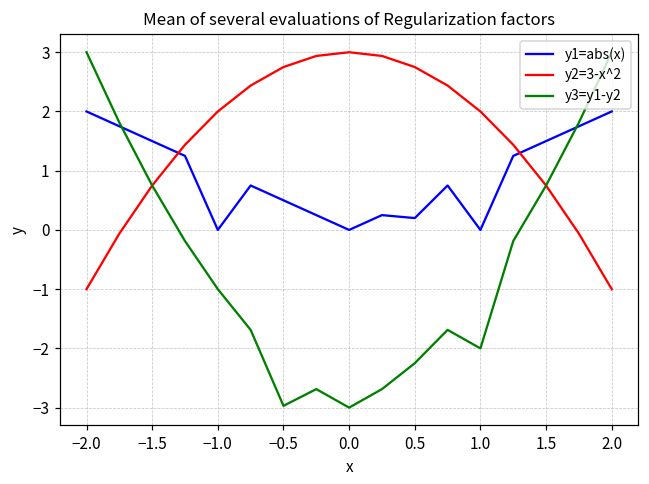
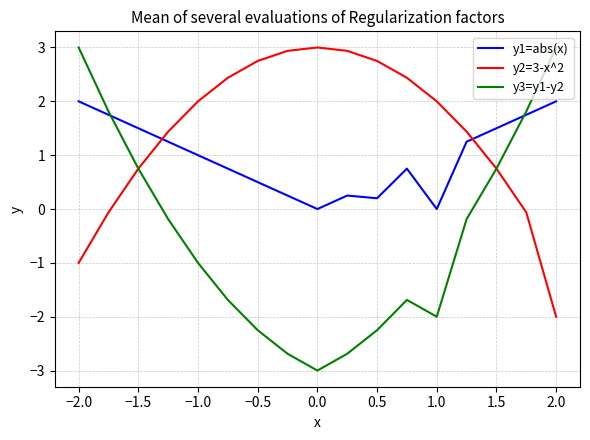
y1=abs(x), −1.0: 0 -> 1
y3=y1-y2, −0.5: -3.0 -> -2.3
y2=3-x^2, 2.0: -1 -> -2
